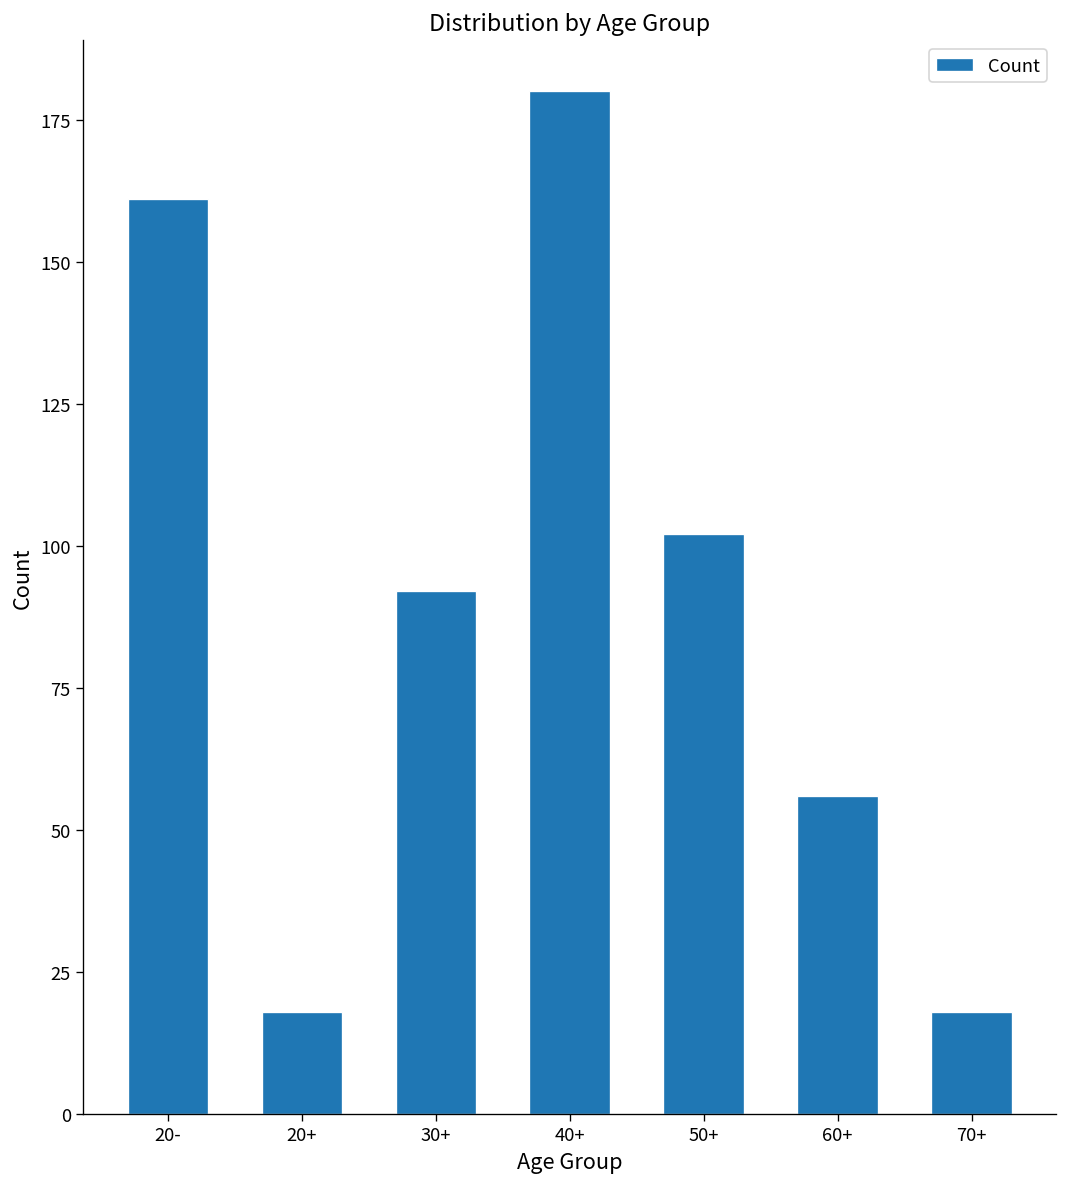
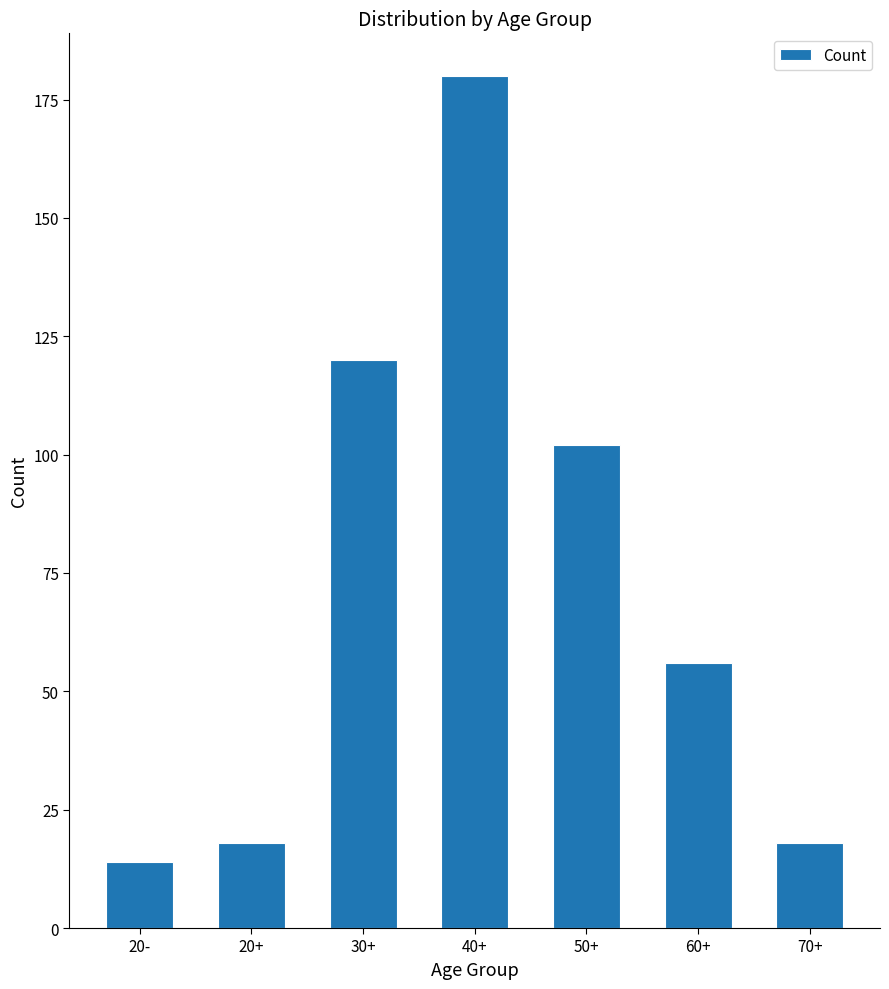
20-: 161 -> 14
30+: 92 -> 120
